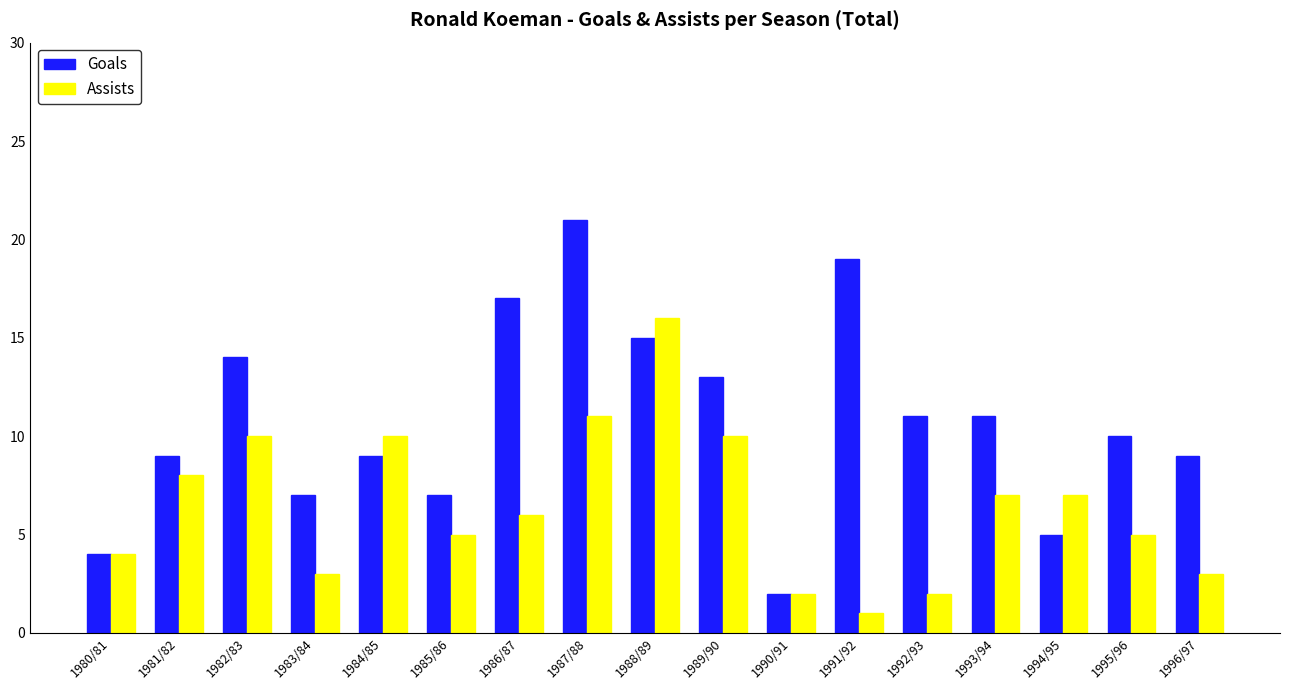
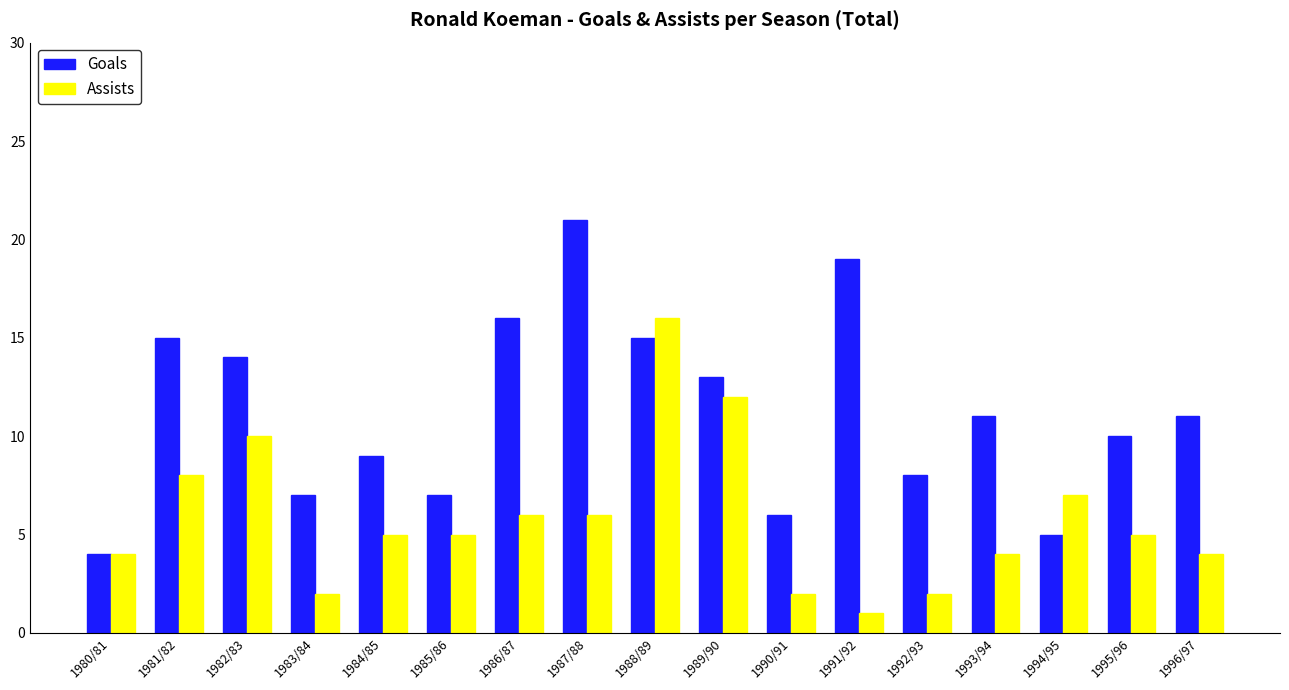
Goals, 1981/82: 9 -> 15
Assists, 1983/84: 3 -> 2
Assists, 1984/85: 10 -> 5
Goals, 1986/87: 17 -> 16
Assists, 1987/88: 11 -> 6
Assists, 1989/90: 10 -> 12
Goals, 1990/91: 2 -> 6
Goals, 1992/93: 11 -> 8
Assists, 1993/94: 7 -> 4
Goals, 1996/97: 9 -> 11
Assists, 1996/97: 3 -> 4
